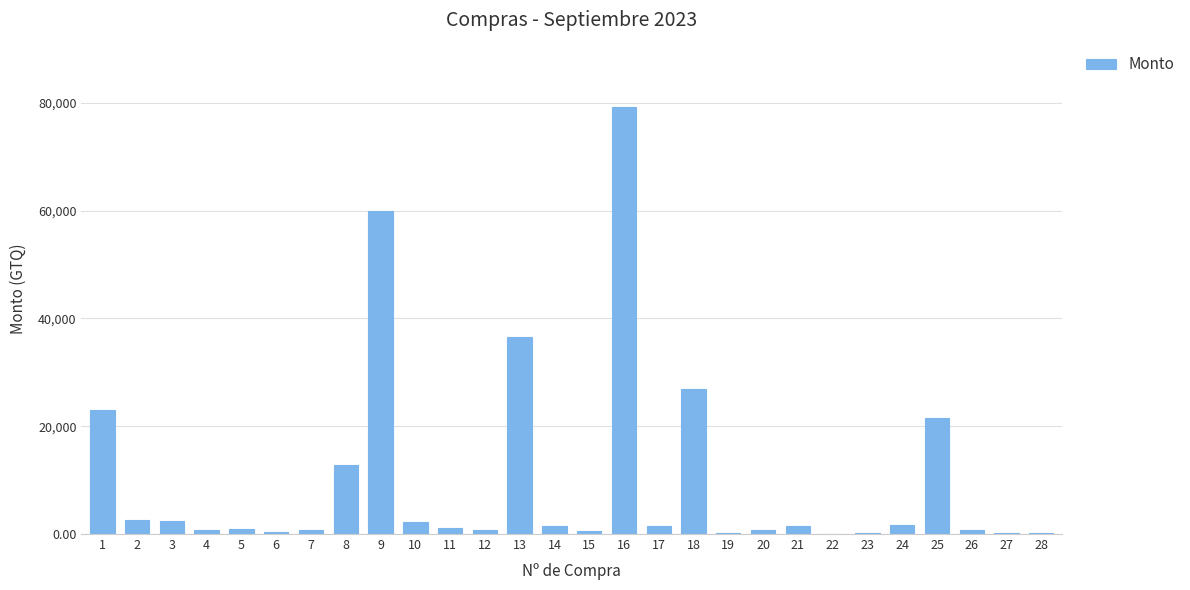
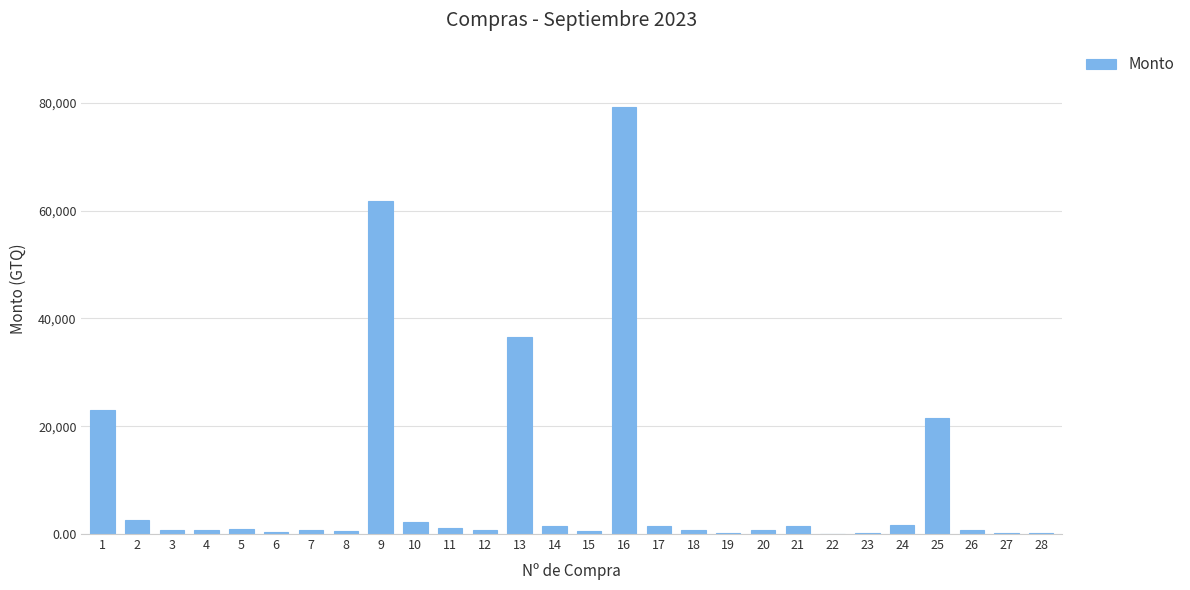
3: 2,000 -> 1,000
8: 13,000 -> 1,000
9: 60,000 -> 62,000
18: 27,000 -> 1,000
